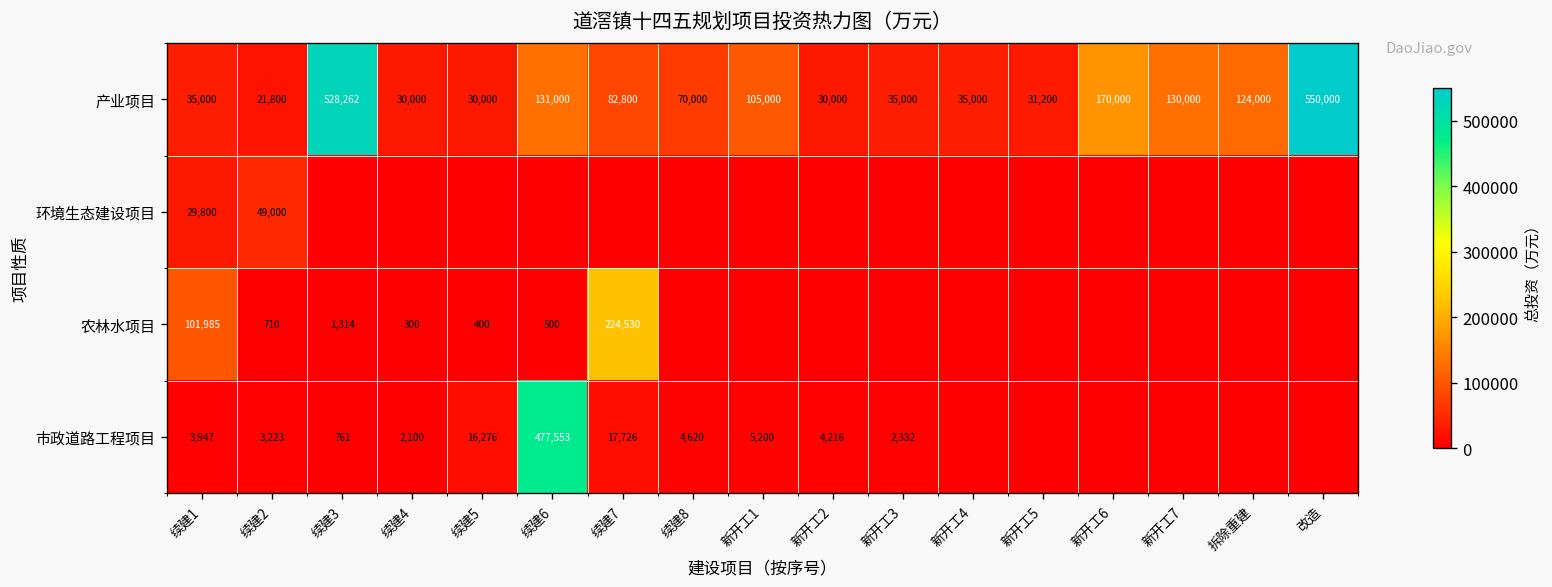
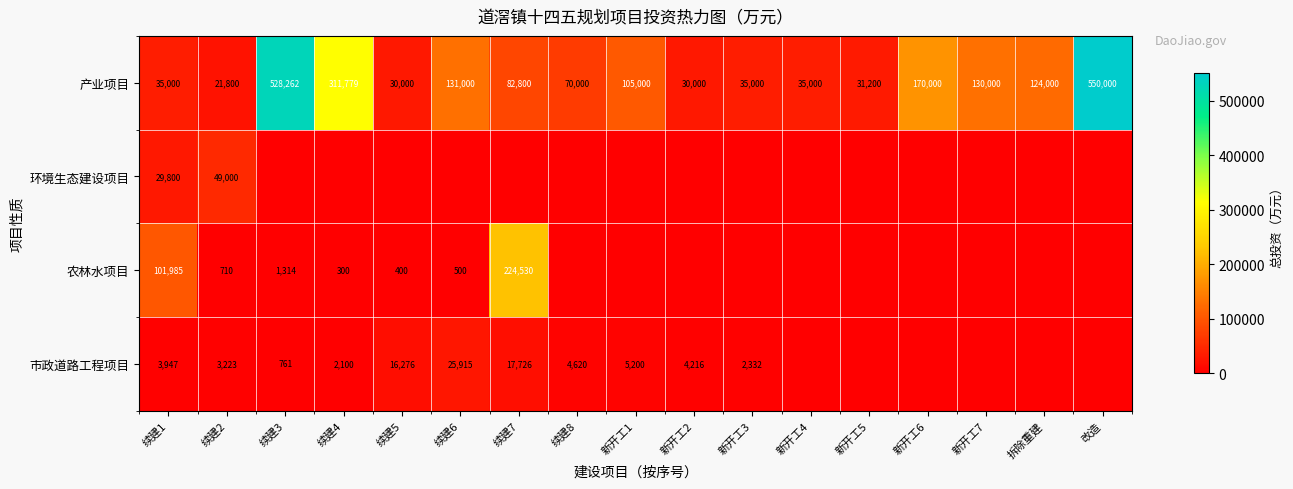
产业项目, 续建4: 30,000 -> 311,779
市政道路工程项目, 续建6: 477,553 -> 25,915
